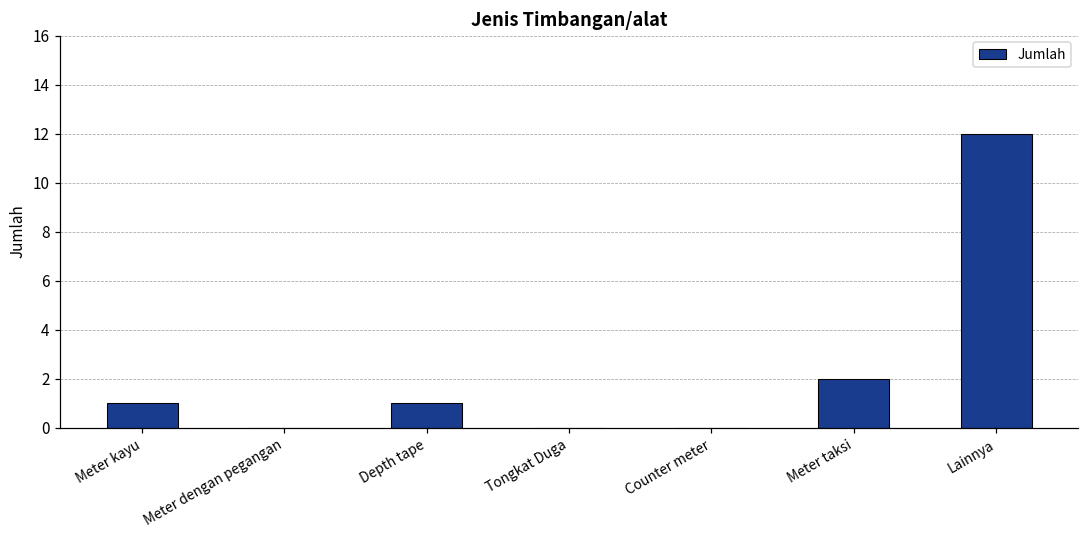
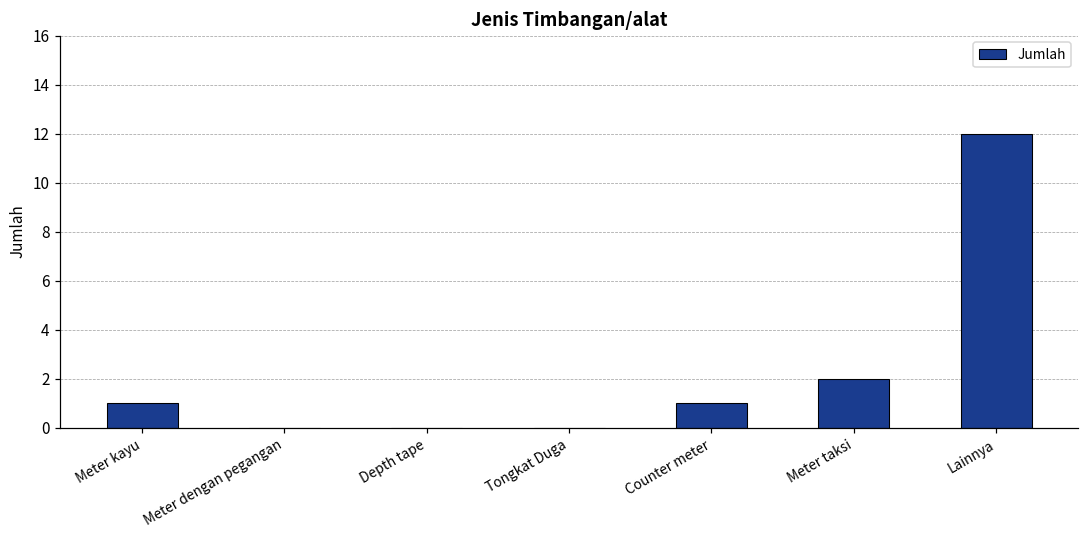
Depth tape: 1 -> 0
Counter meter: 0 -> 1
